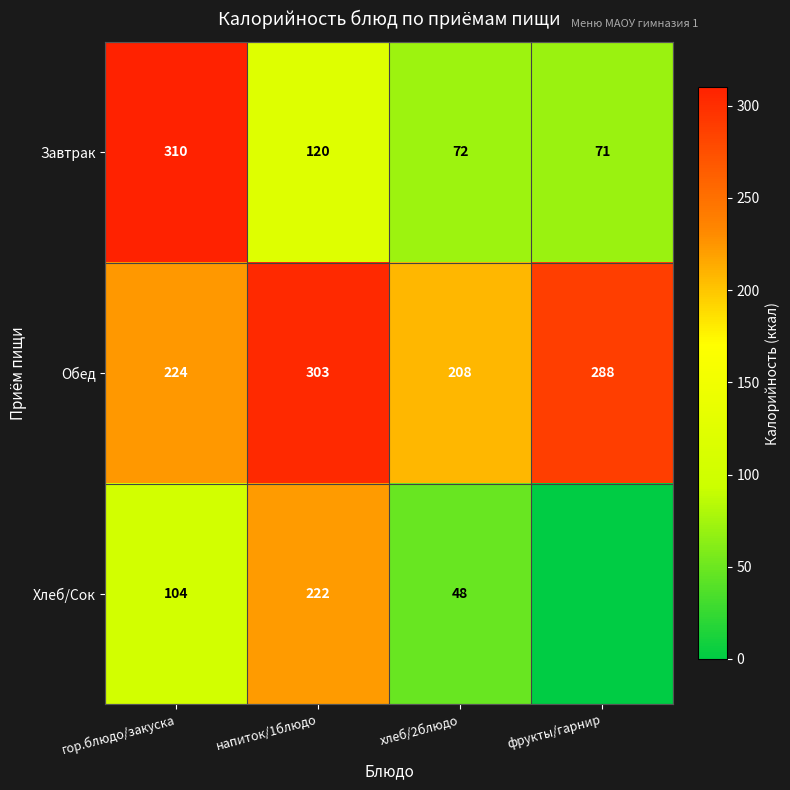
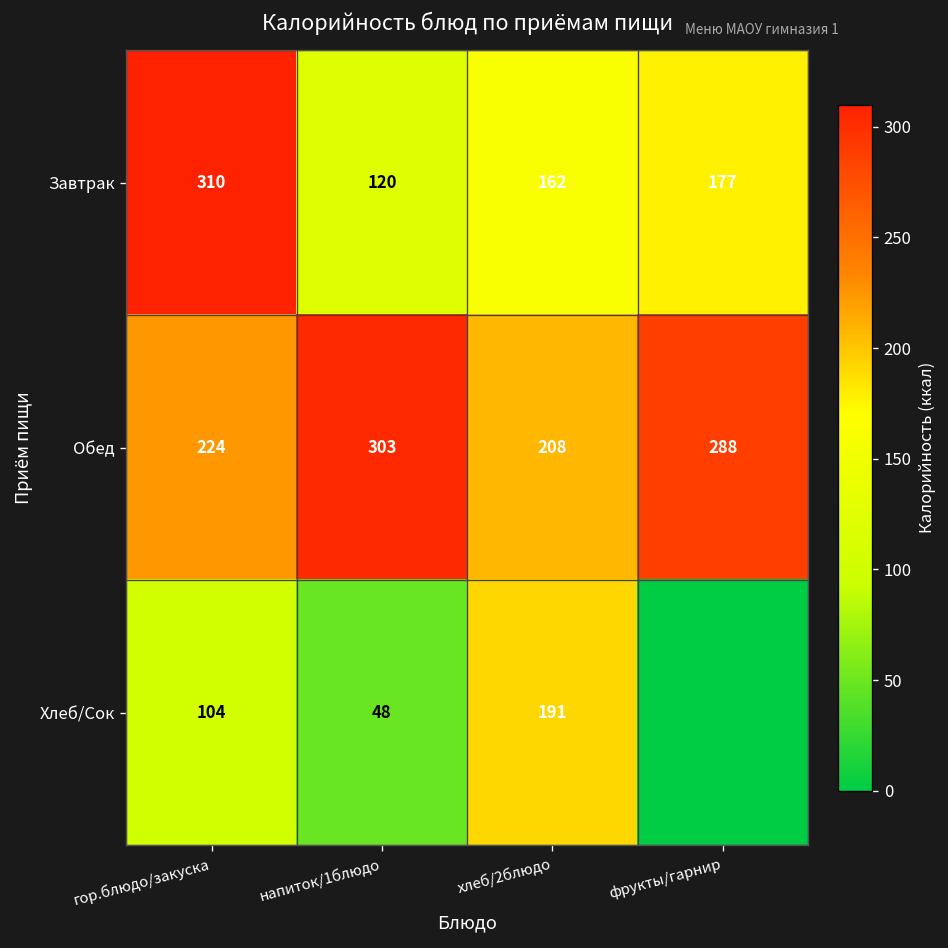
Завтрак, хлеб/2блюдо: 72 -> 162
Завтрак, фрукты/гарнир: 71 -> 177
Хлеб/Сок, напиток/1блюдо: 222 -> 48
Хлеб/Сок, хлеб/2блюдо: 48 -> 191
